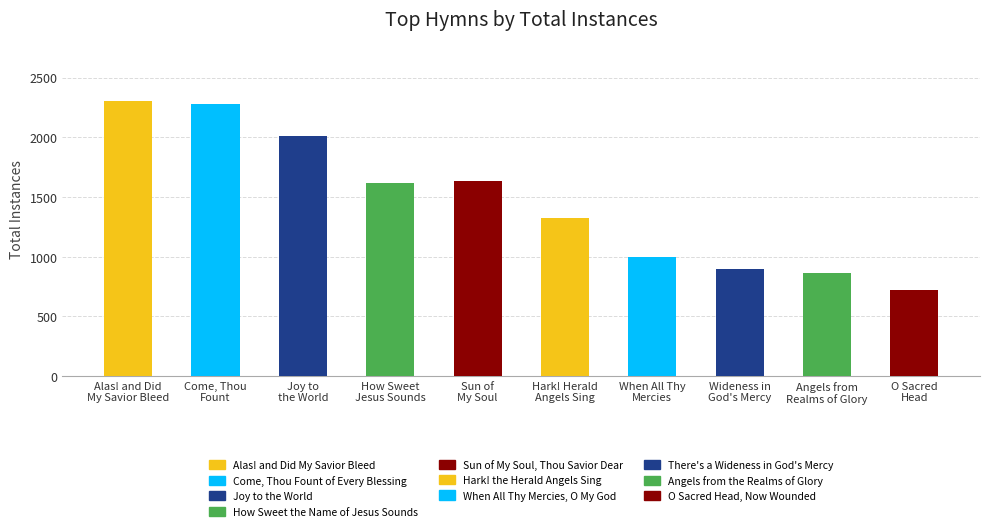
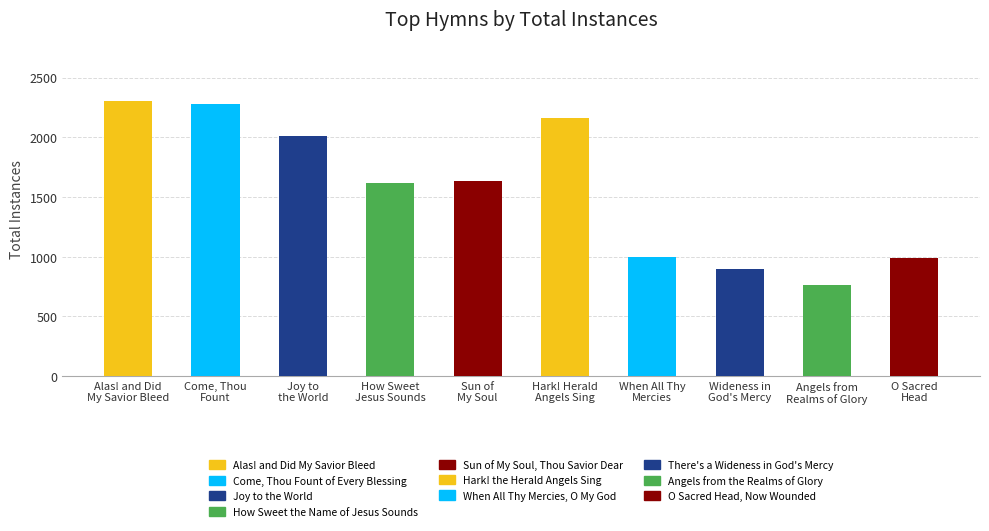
Hark! Herald Angels Sing: 1330 -> 2160
Angels from Realms of Glory: 860 -> 760
O Sacred Head: 720 -> 990
